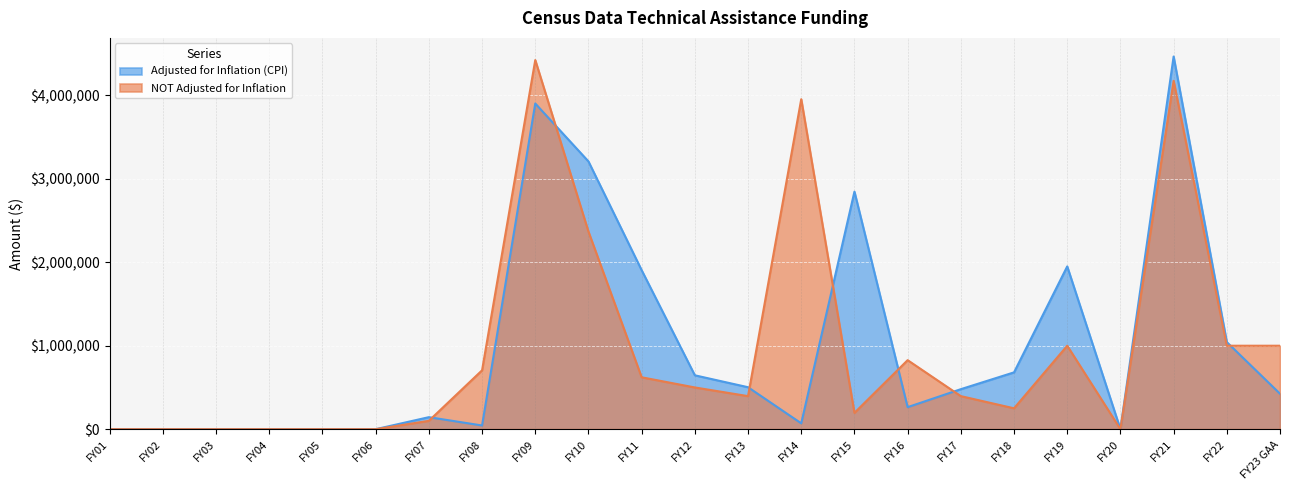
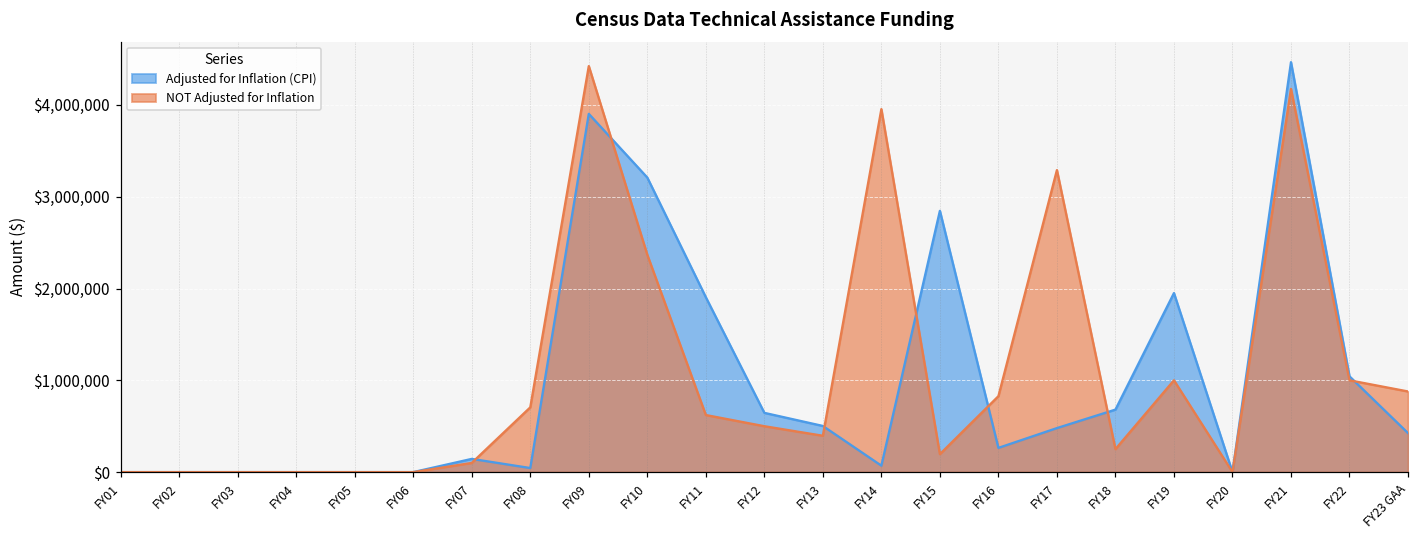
NOT Adjusted for Inflation, FY17: $400,000 -> $3,300,000
NOT Adjusted for Inflation, FY23 GAA: $1,000,000 -> $900,000
